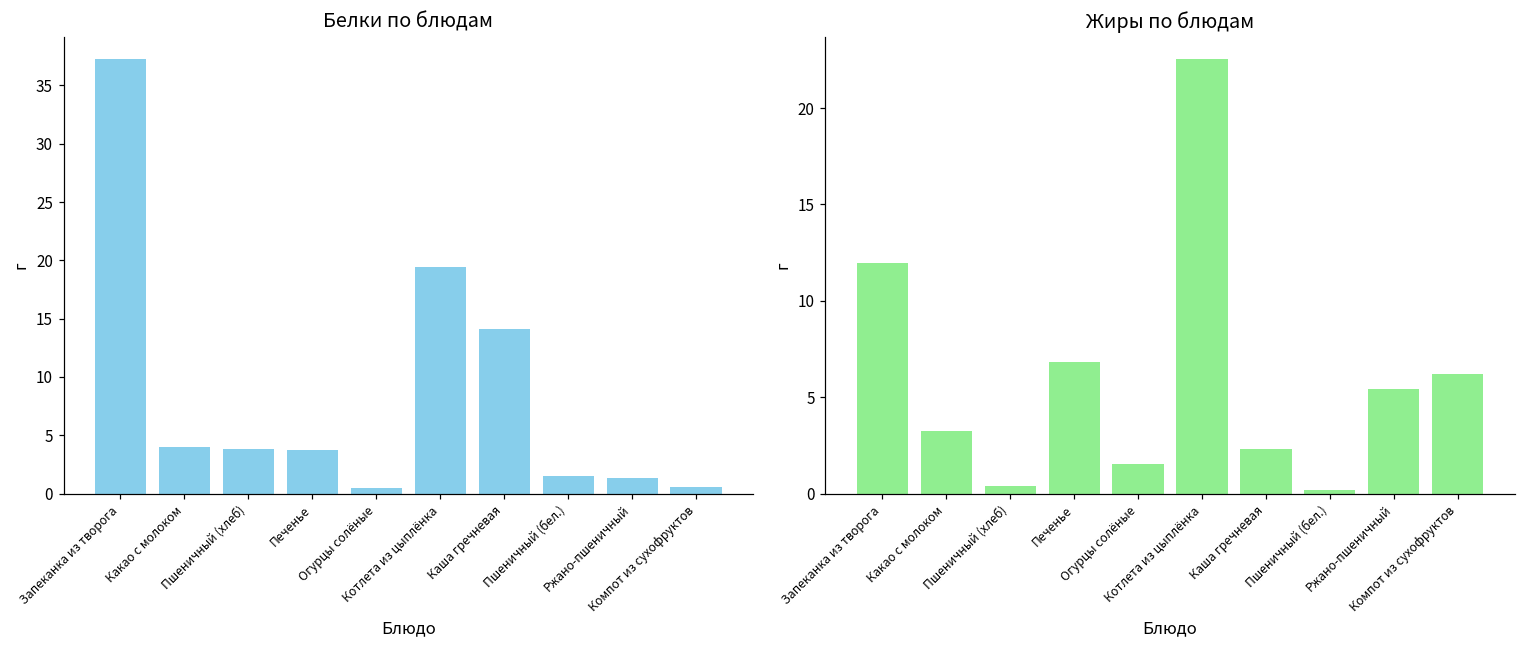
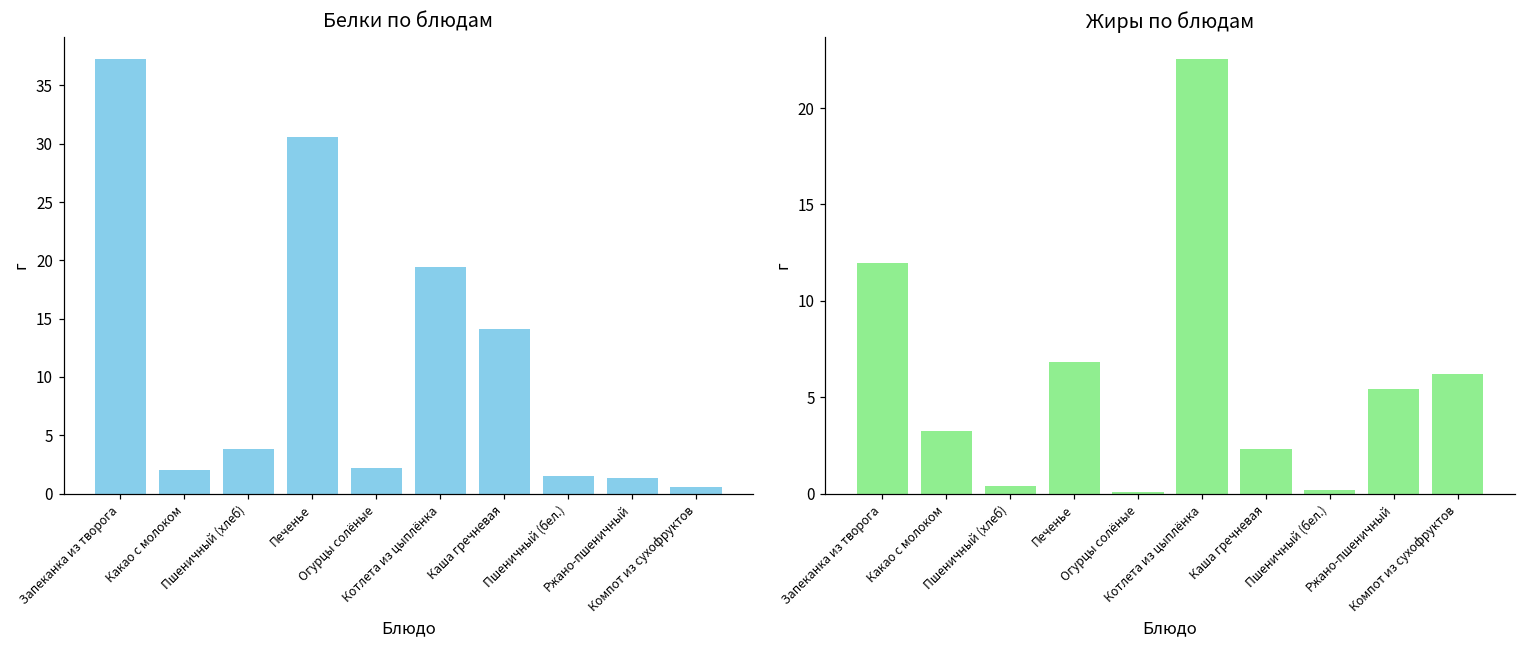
Белки по блюдам, Какао с молоком: 4.0 -> 2.0
Белки по блюдам, Печенье: 3.8 -> 30.5
Белки по блюдам, Огурцы солёные: 0.5 -> 2.2
Жиры по блюдам, Огурцы солёные: 1.5 -> 0.1
